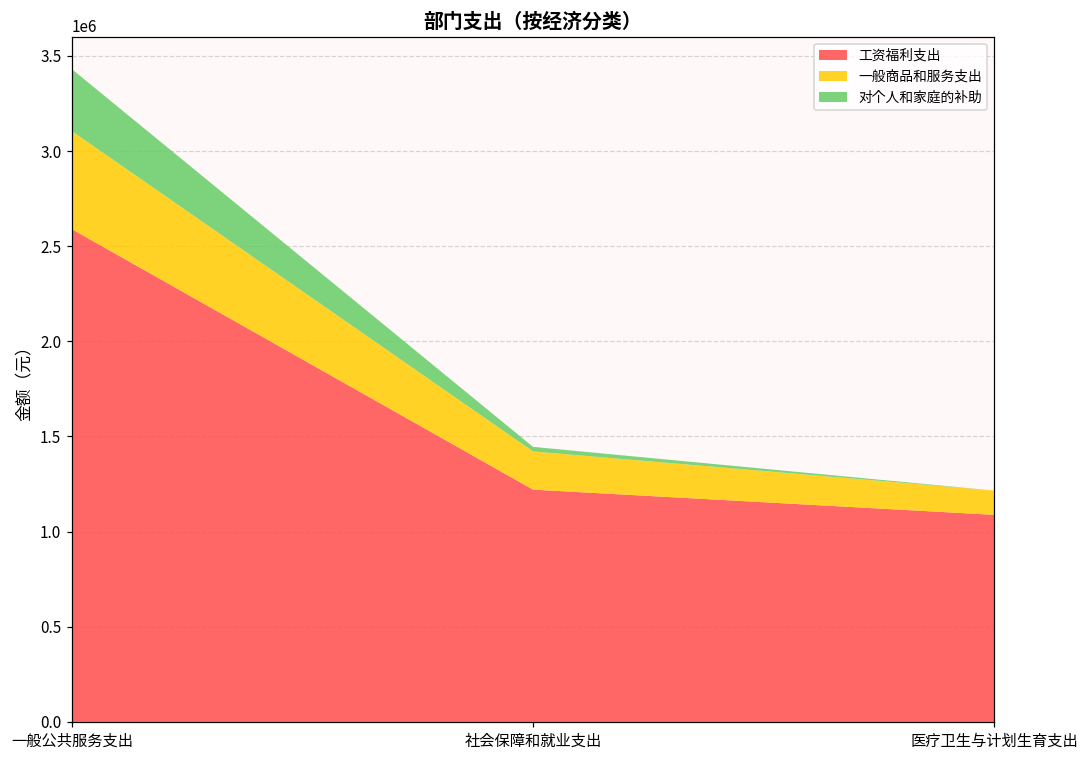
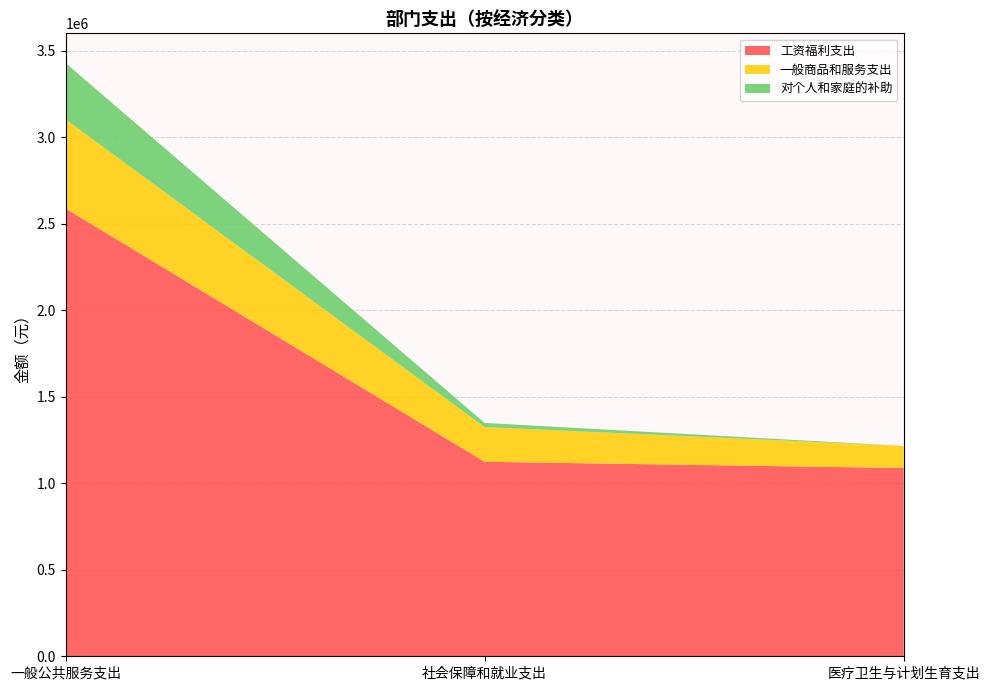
工资福利支出, 社会保障和就业支出: 1220000 -> 1120000
